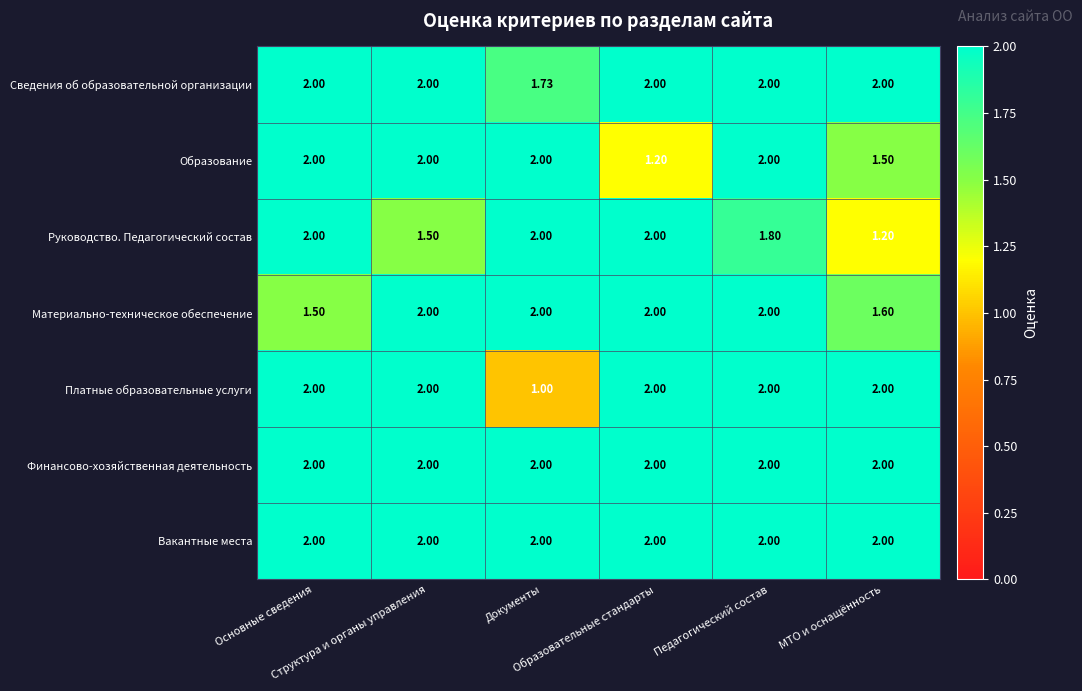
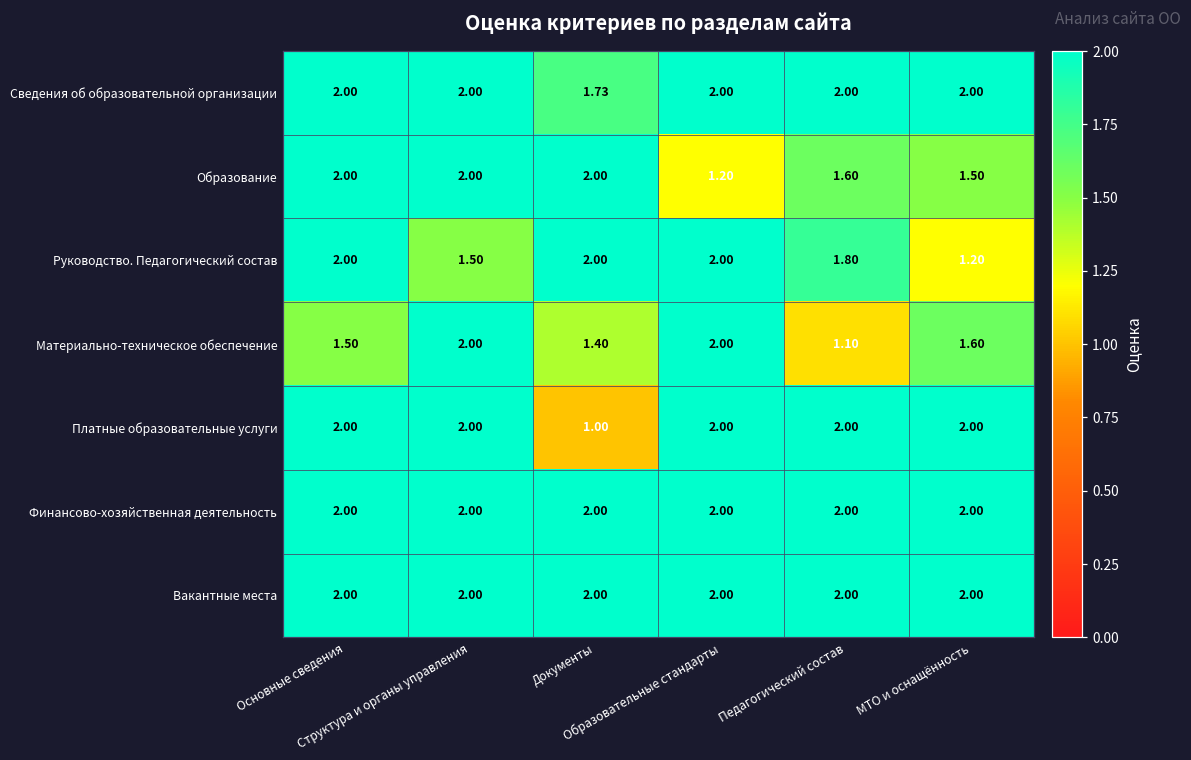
Образование, Педагогический состав: 2.00 -> 1.60
Материально-техническое обеспечение, Документы: 2.00 -> 1.40
Материально-техническое обеспечение, Педагогический состав: 2.00 -> 1.10
